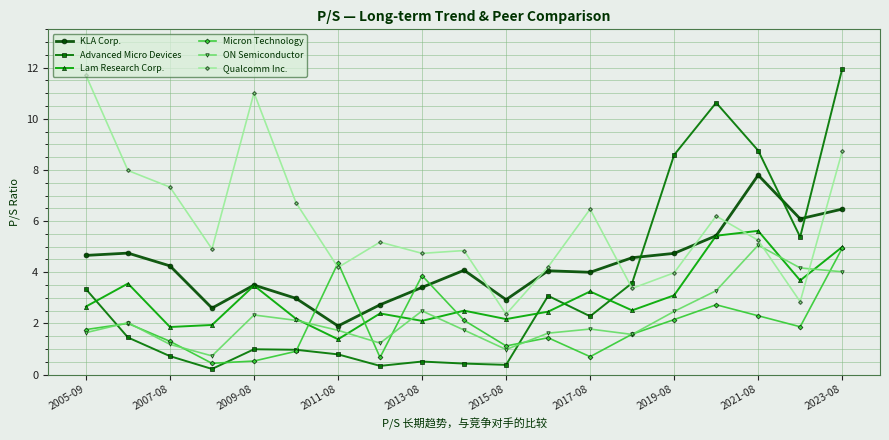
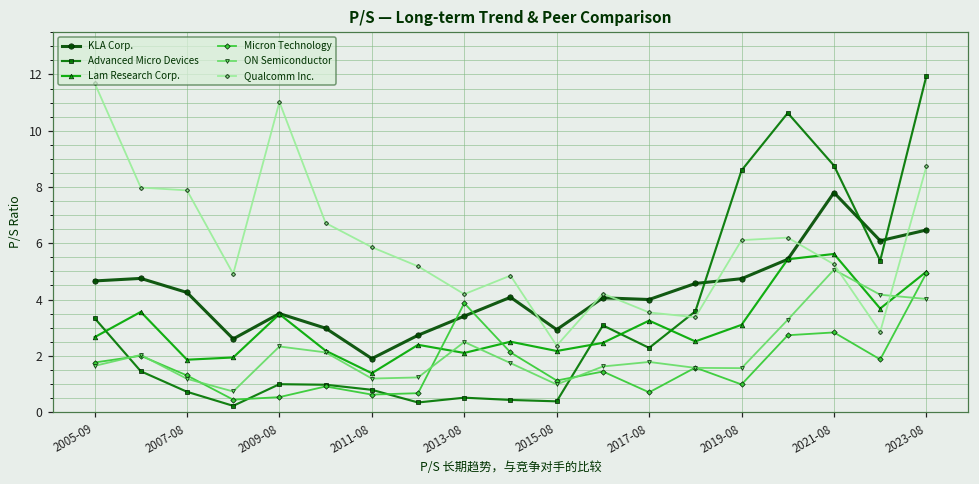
Qualcomm Inc., 2007-08: 7.3 -> 7.9
Micron Technology, 2011-08: 4.4 -> 0.6
ON Semiconductor, 2011-08: 1.7 -> 1.2
Qualcomm Inc., 2011-08: 4.2 -> 5.9
Qualcomm Inc., 2013-08: 4.7 -> 4.2
Qualcomm Inc., 2017-08: 6.5 -> 3.5
Micron Technology, 2019-08: 2.2 -> 1.0
ON Semiconductor, 2019-08: 2.5 -> 1.6
Qualcomm Inc., 2019-08: 4.0 -> 6.1
Micron Technology, 2021-08: 2.3 -> 2.8
